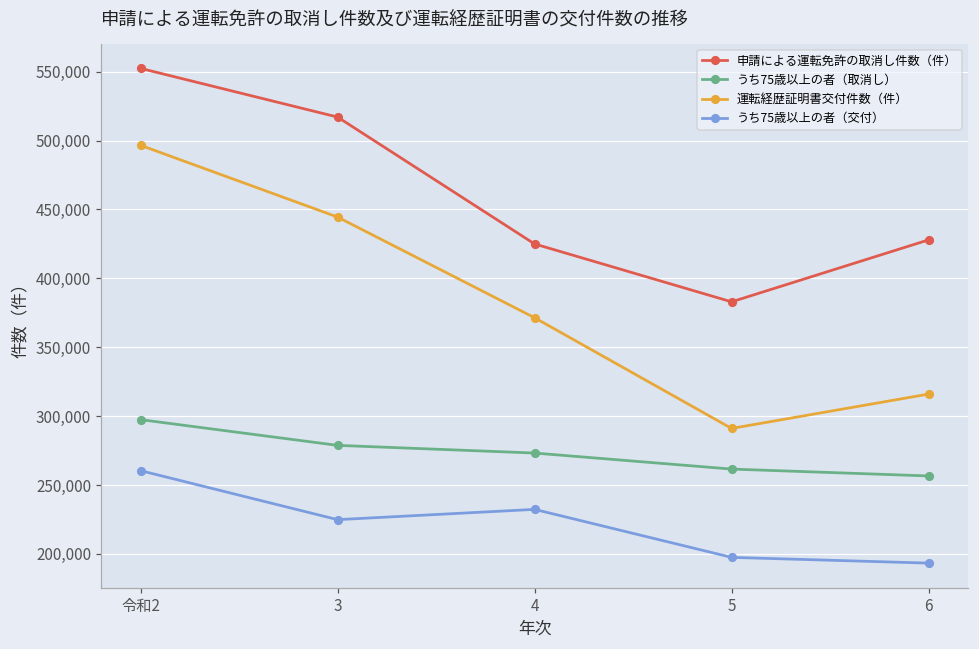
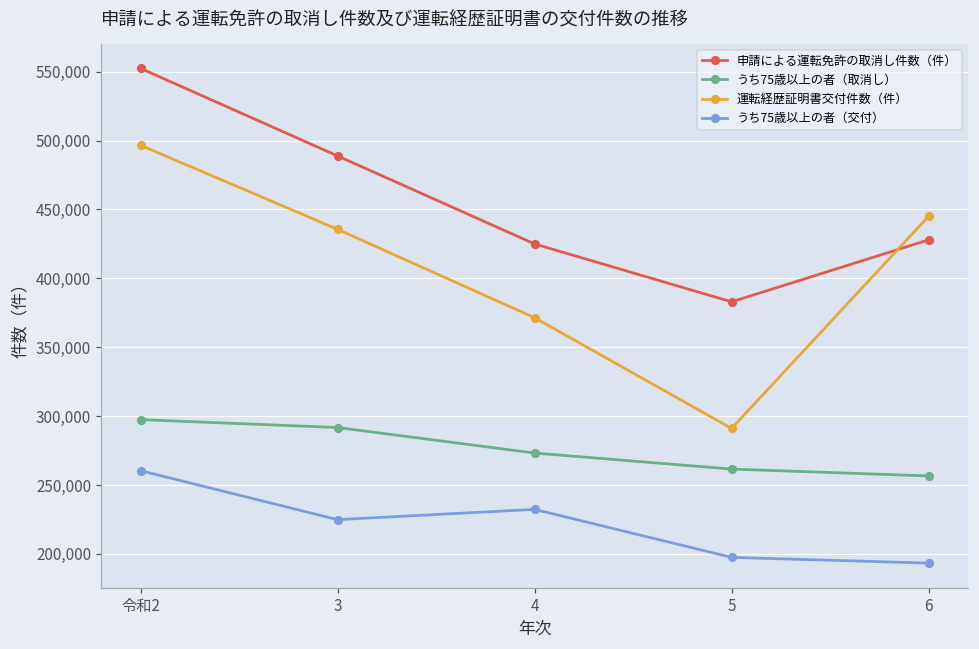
申請による運転免許の取消し件数（件）, 3: 517,000 -> 489,000
うち75歳以上の者（取消し）, 3: 279,000 -> 292,000
運転経歴証明書交付件数（件）, 3: 444,000 -> 436,000
運転経歴証明書交付件数（件）, 6: 316,000 -> 445,000
